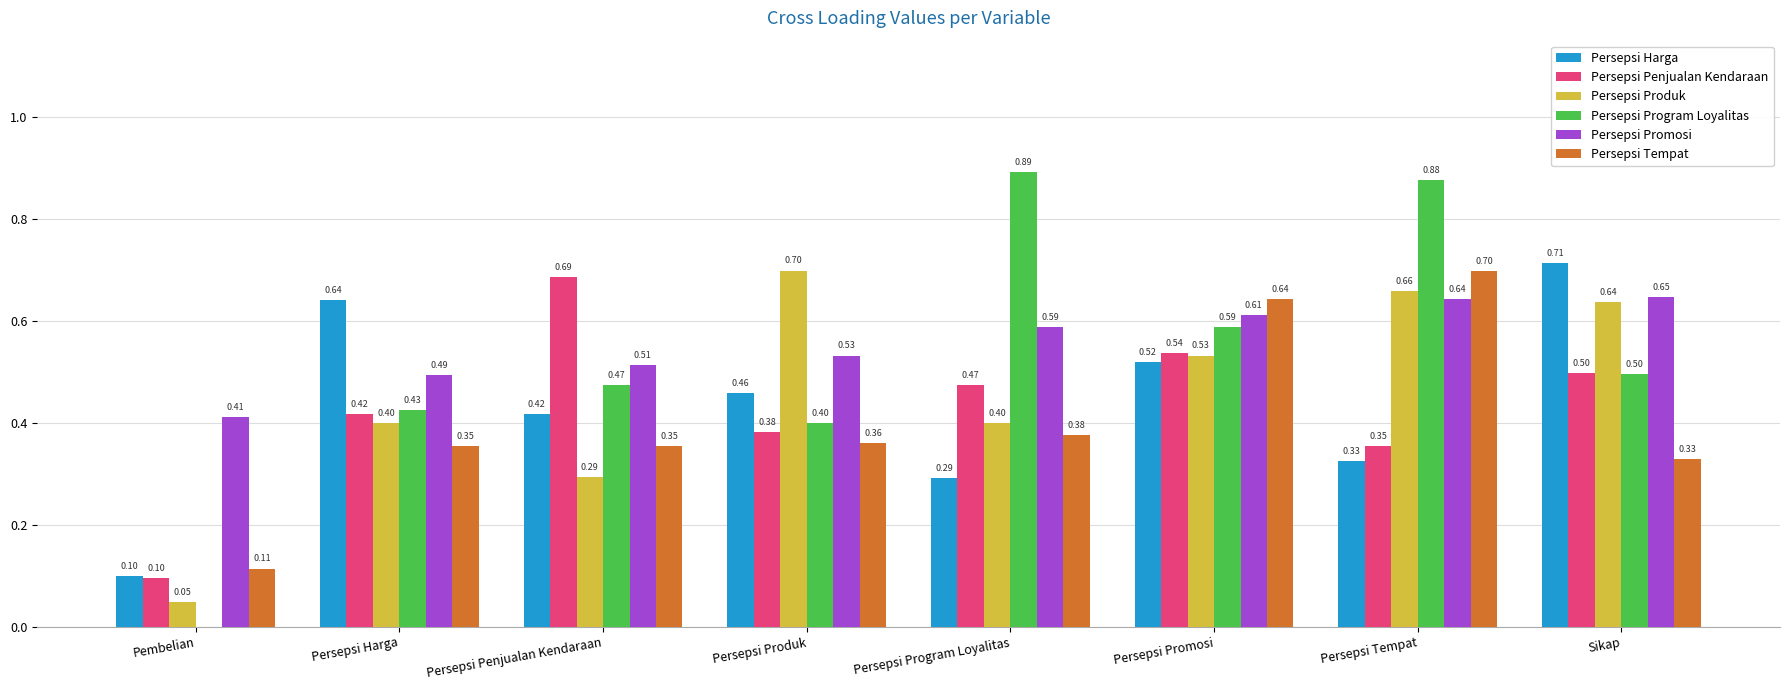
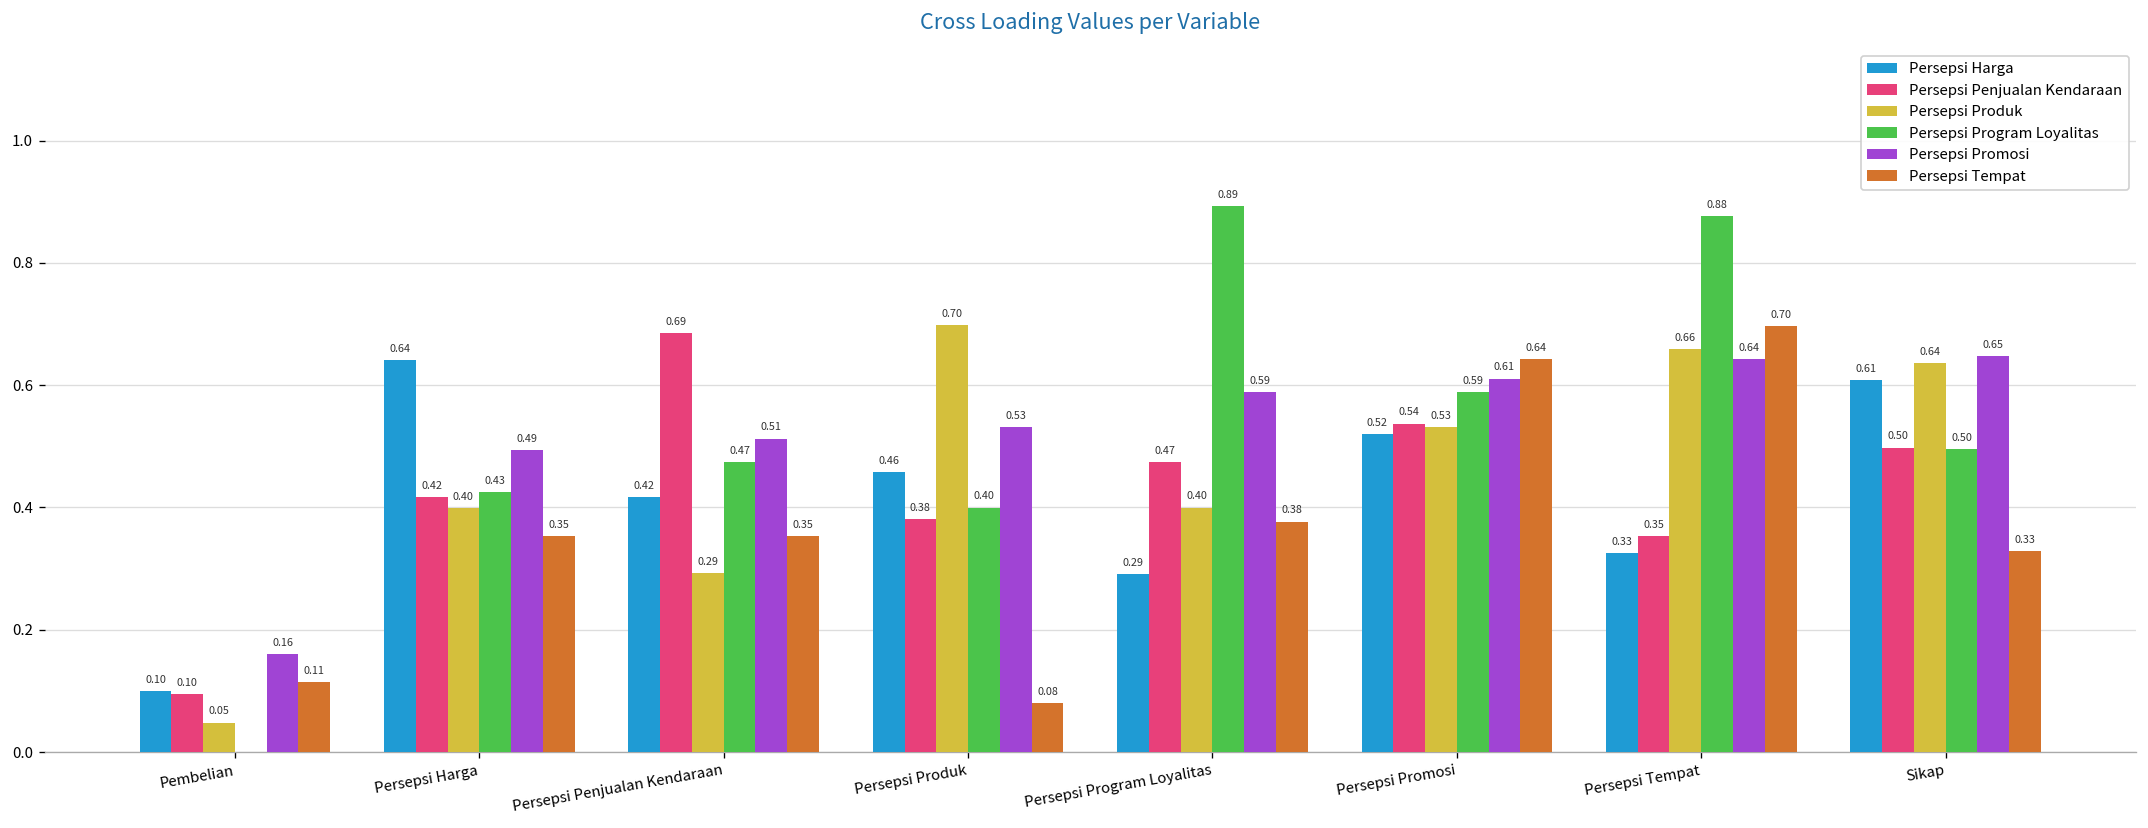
Persepsi Promosi, Pembelian: 0.41 -> 0.16
Persepsi Tempat, Persepsi Produk: 0.36 -> 0.08
Persepsi Harga, Sikap: 0.71 -> 0.61
